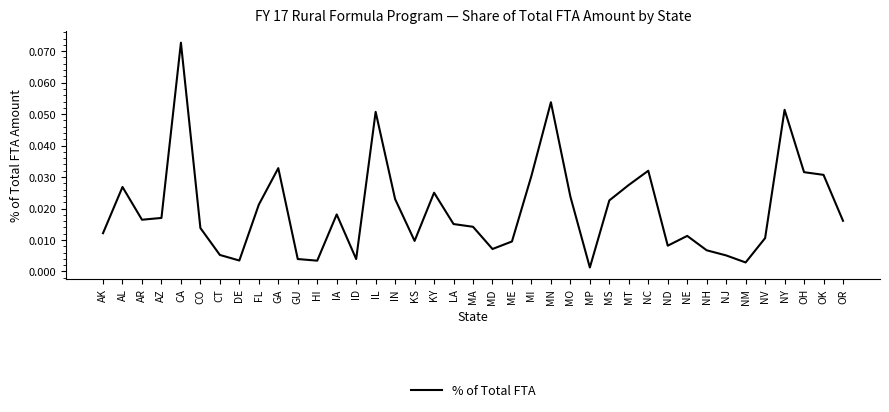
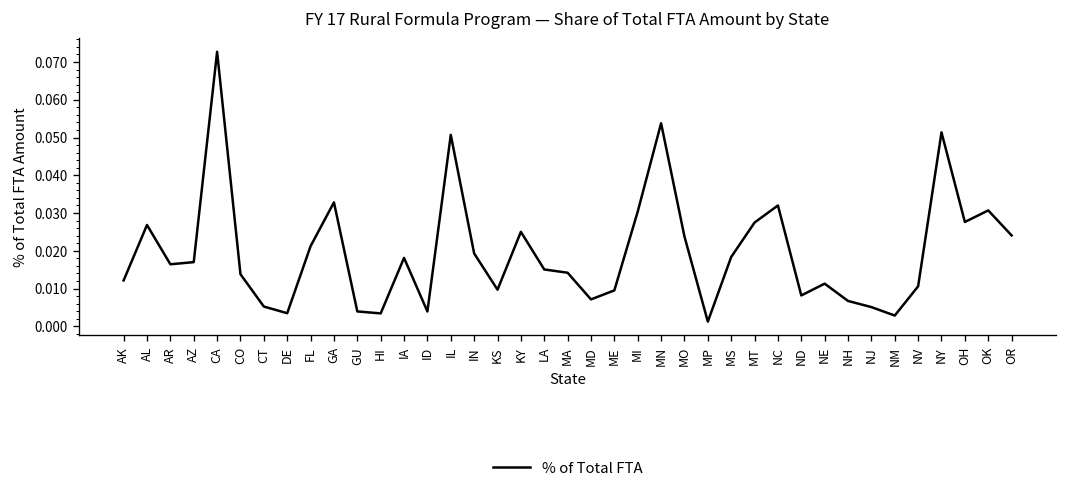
IN: 0.023 -> 0.019
MS: 0.023 -> 0.018
OH: 0.032 -> 0.028
OR: 0.016 -> 0.024
